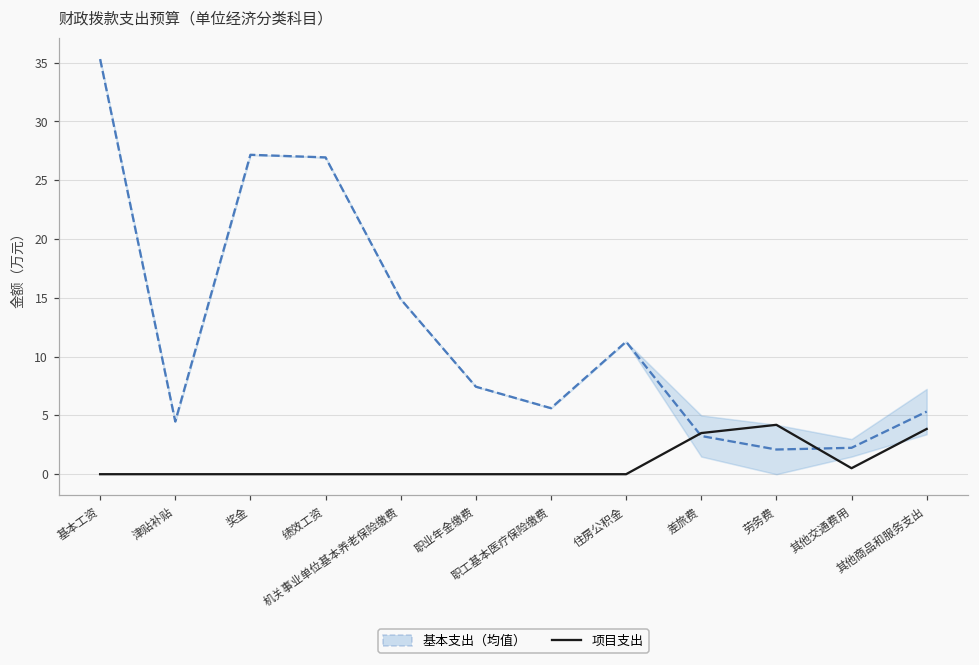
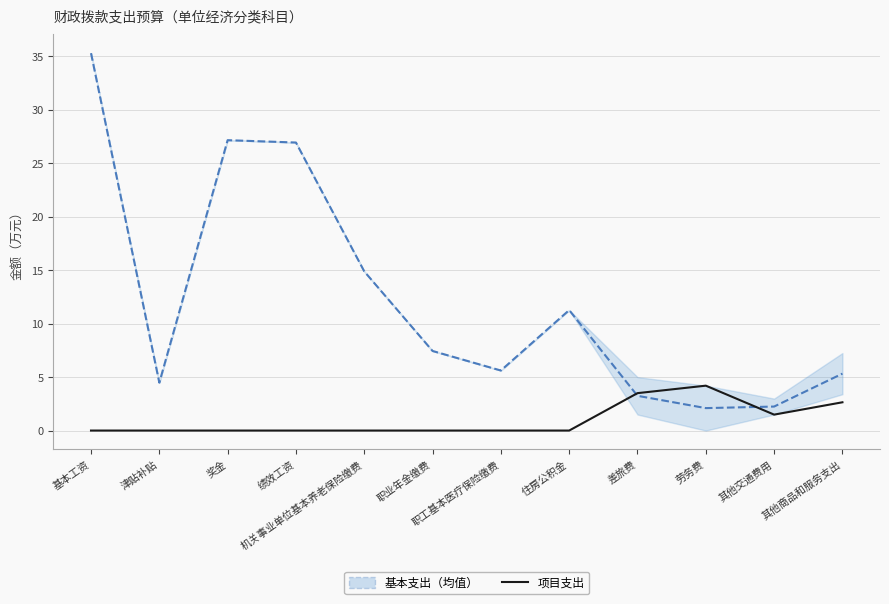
项目支出, 其他交通费用: 0.5 -> 1.5
项目支出, 其他商品和服务支出: 3.9 -> 2.6
